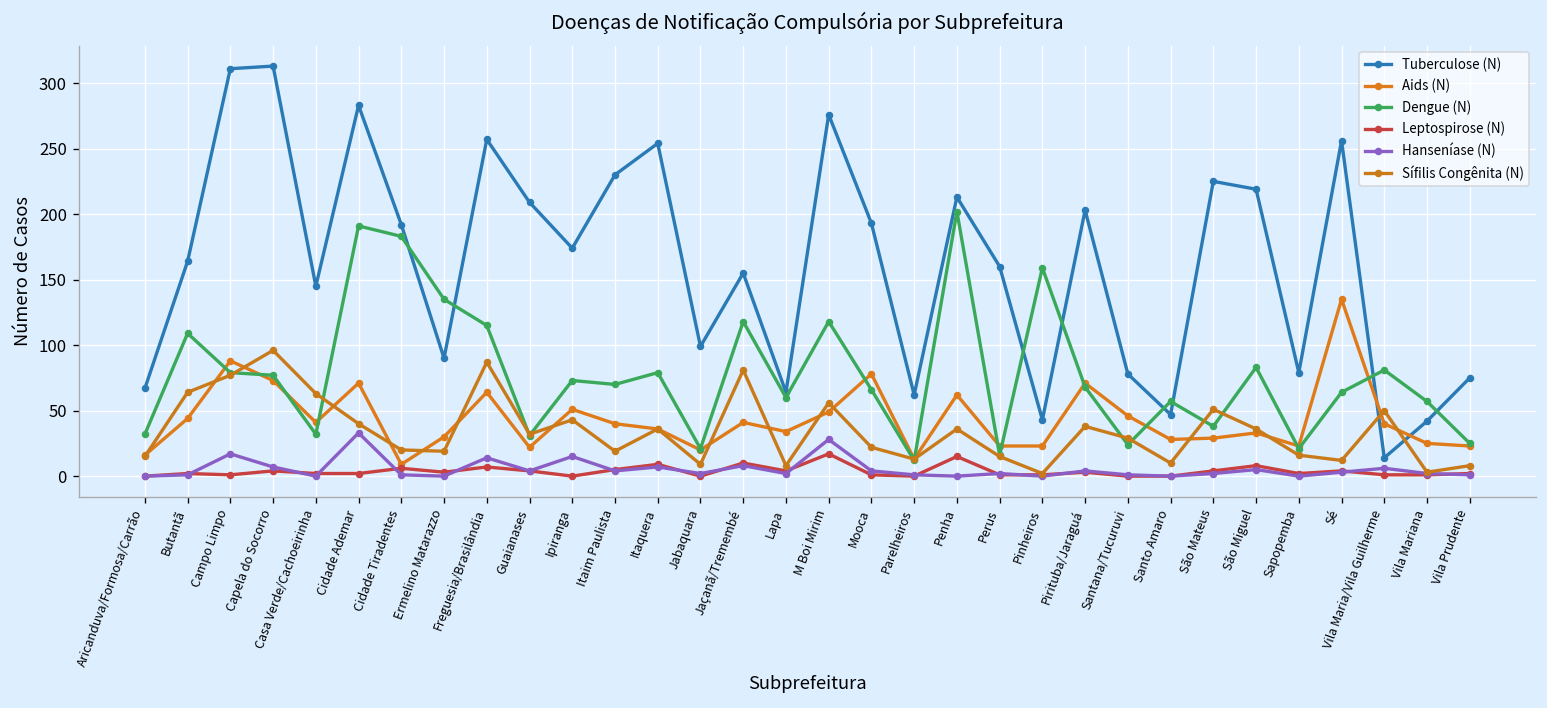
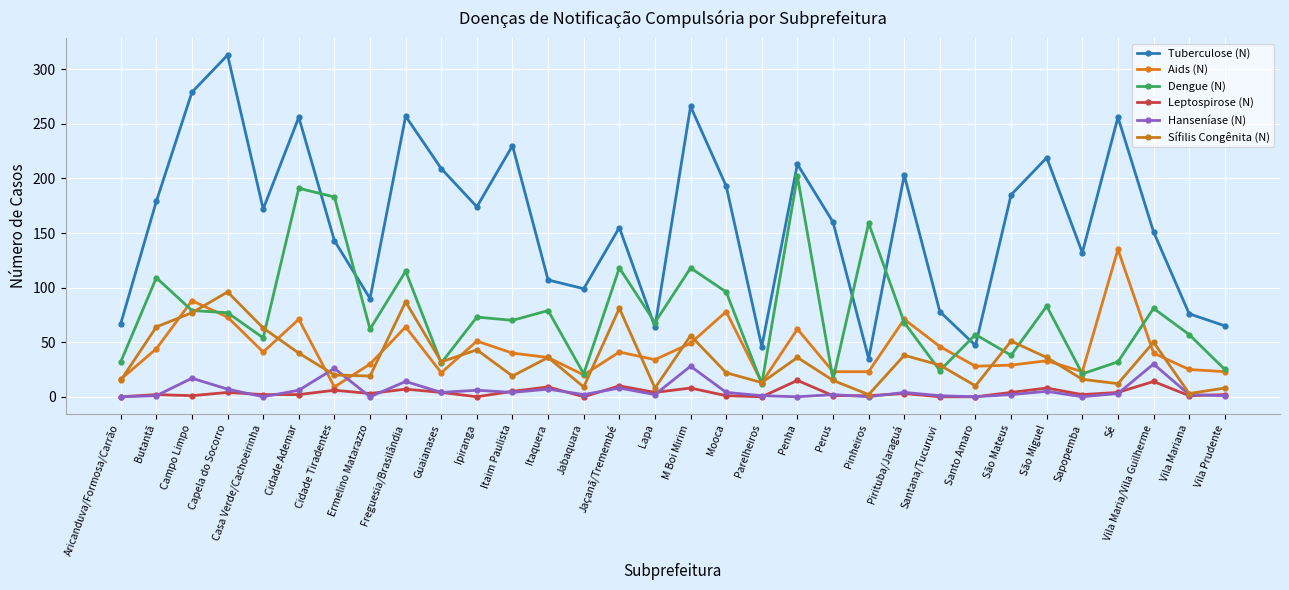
Tuberculose (N), Butantã: 164 -> 179
Tuberculose (N), Campo Limpo: 311 -> 279
Tuberculose (N), Casa Verde/Cachoeirinha: 145 -> 172
Dengue (N), Casa Verde/Cachoeirinha: 32 -> 54
Tuberculose (N), Cidade Ademar: 283 -> 256
Hanseníase (N), Cidade Ademar: 33 -> 6
Tuberculose (N), Cidade Tiradentes: 192 -> 143
Hanseníase (N), Cidade Tiradentes: 1 -> 26
Dengue (N), Ermelino Matarazzo: 135 -> 62
Hanseníase (N), Ipiranga: 15 -> 6
Tuberculose (N), Itaquera: 254 -> 107
Dengue (N), Lapa: 60 -> 68
Tuberculose (N), M Boi Mirim: 276 -> 266
Leptospirose (N), M Boi Mirim: 17 -> 8
Dengue (N), Mooca: 66 -> 96
Tuberculose (N), Parelheiros: 62 -> 46
Tuberculose (N), Pinheiros: 43 -> 35
Tuberculose (N), São Mateus: 225 -> 185
Tuberculose (N), Sapopemba: 79 -> 132
Dengue (N), Sé: 64 -> 32
Tuberculose (N), Vila Maria/Vila Guilherme: 14 -> 151
Leptospirose (N), Vila Maria/Vila Guilherme: 1 -> 14
Hanseníase (N), Vila Maria/Vila Guilherme: 6 -> 30
Tuberculose (N), Vila Mariana: 42 -> 76
Tuberculose (N), Vila Prudente: 75 -> 65
